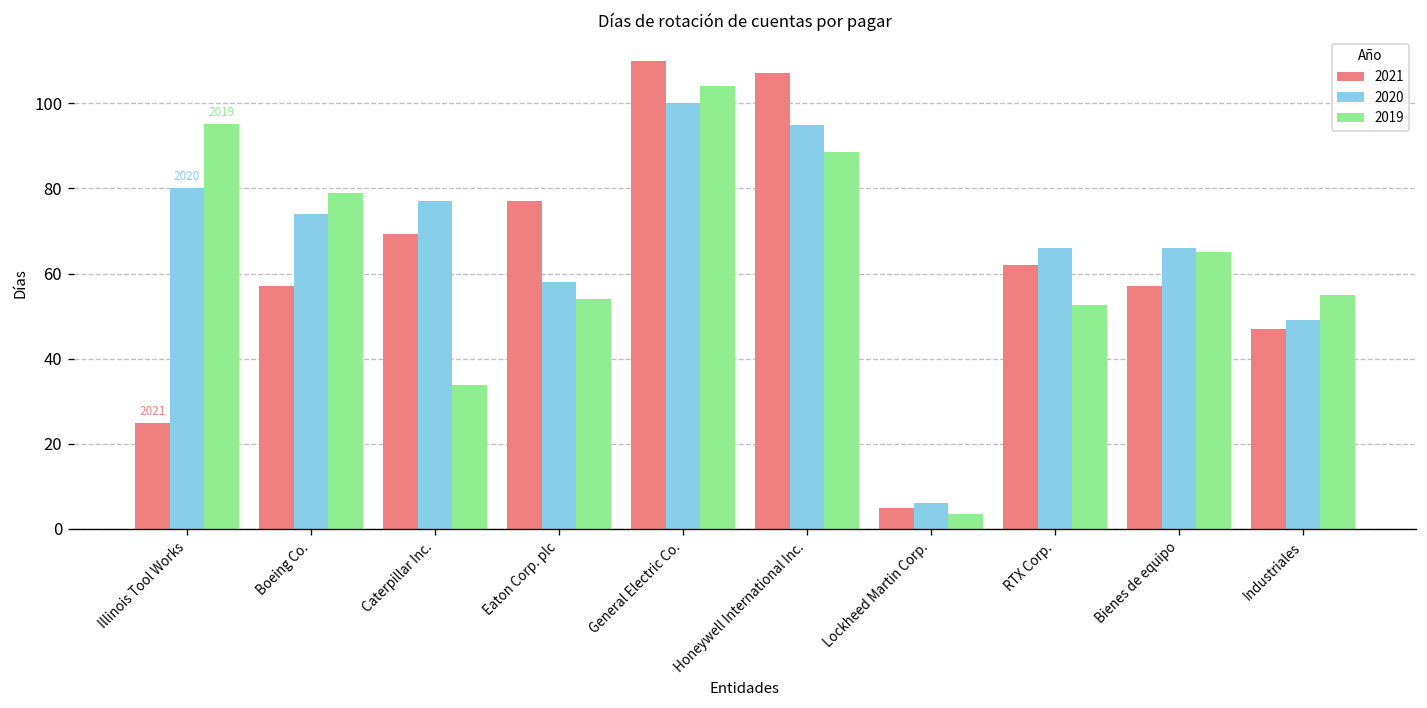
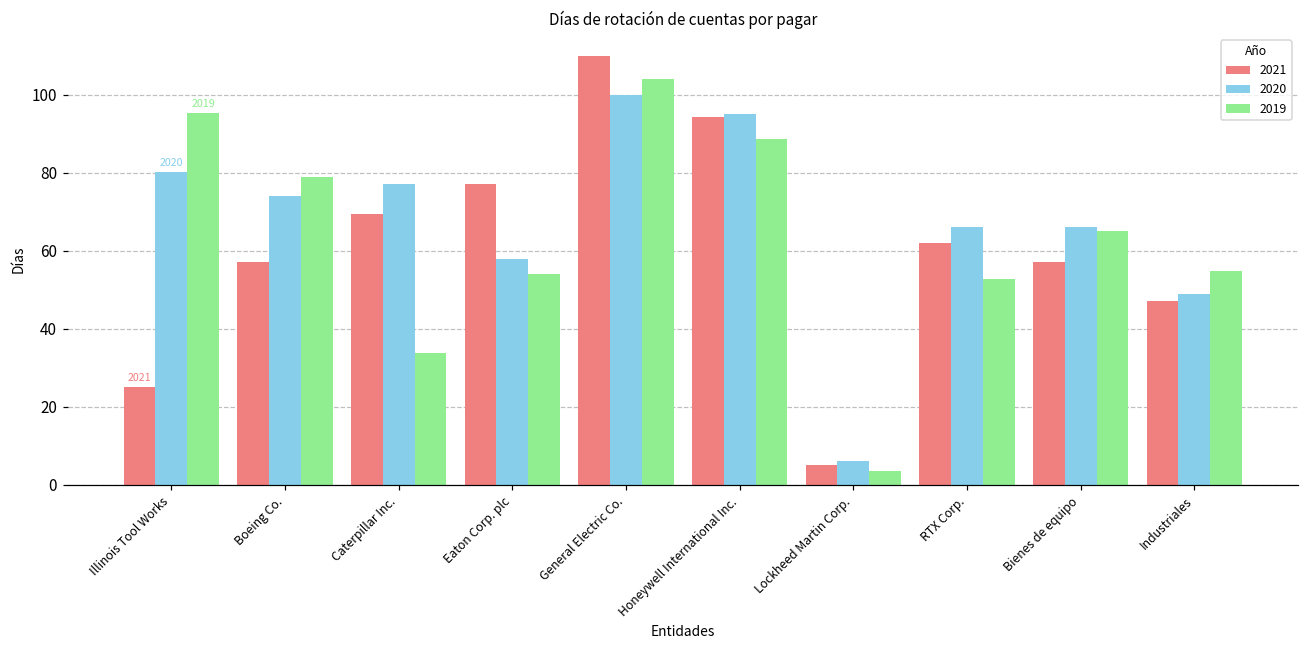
2021, Honeywell International Inc.: 107 -> 94
